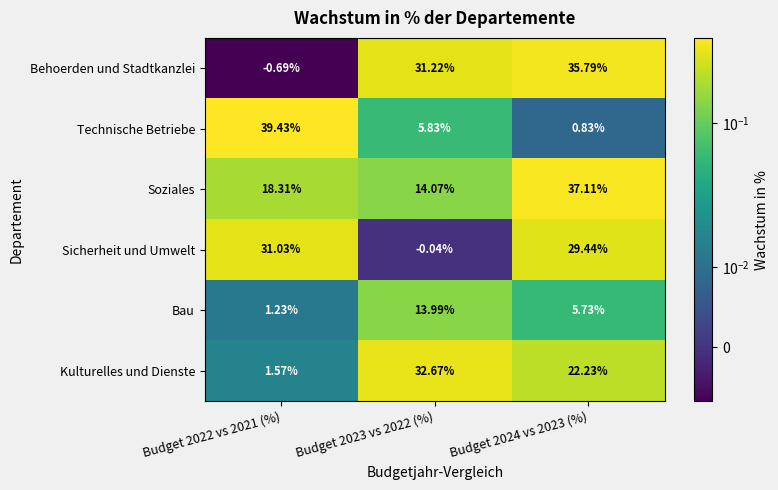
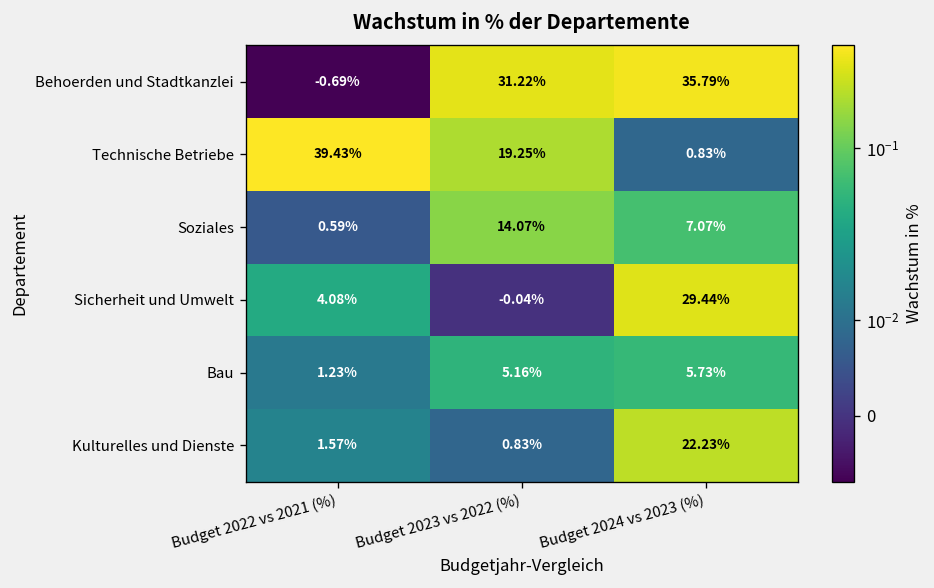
Technische Betriebe, Budget 2023 vs 2022 (%): 5.83% -> 19.25%
Soziales, Budget 2022 vs 2021 (%): 18.31% -> 0.59%
Soziales, Budget 2024 vs 2023 (%): 37.11% -> 7.07%
Sicherheit und Umwelt, Budget 2022 vs 2021 (%): 31.03% -> 4.08%
Bau, Budget 2023 vs 2022 (%): 13.99% -> 5.16%
Kulturelles und Dienste, Budget 2023 vs 2022 (%): 32.67% -> 0.83%
